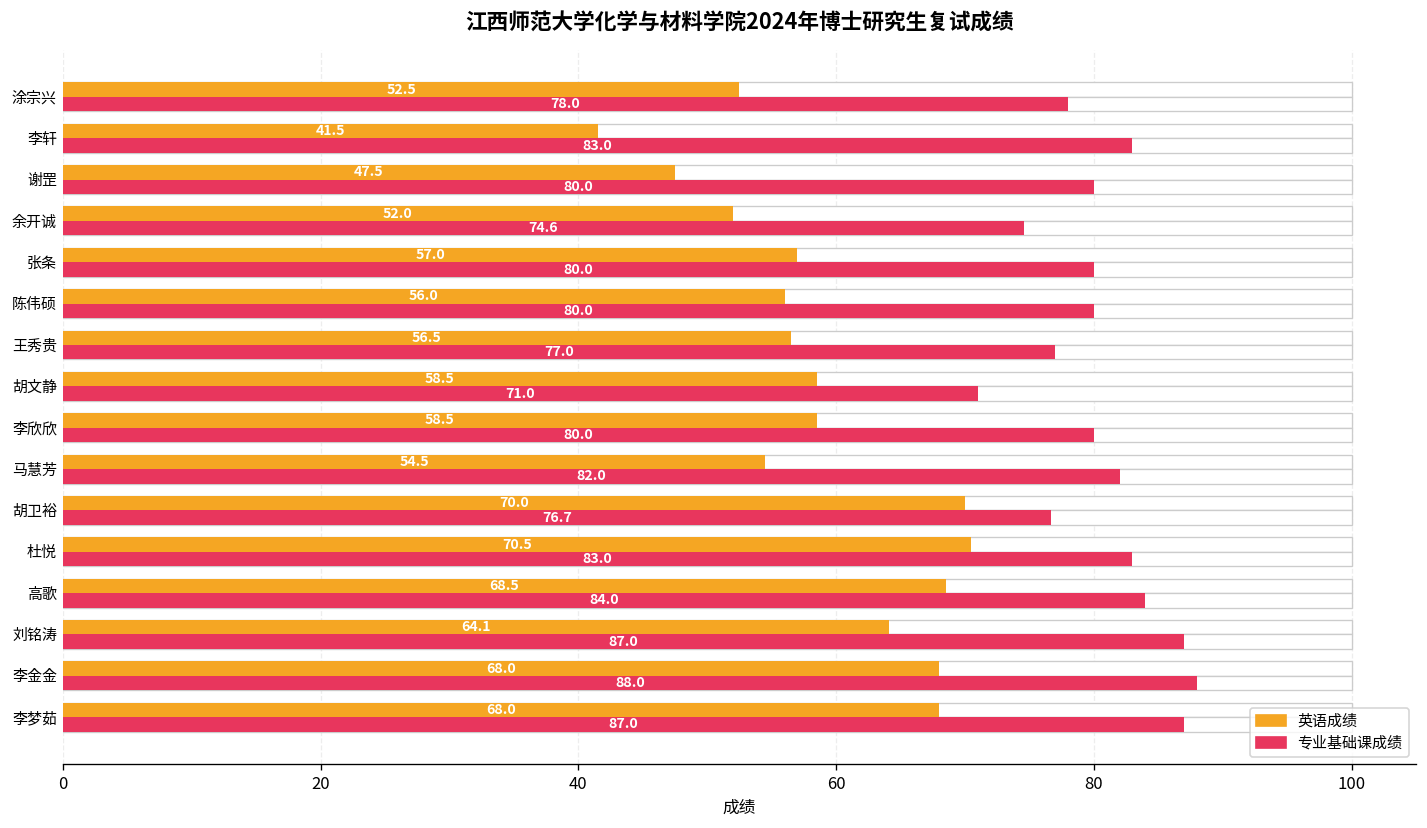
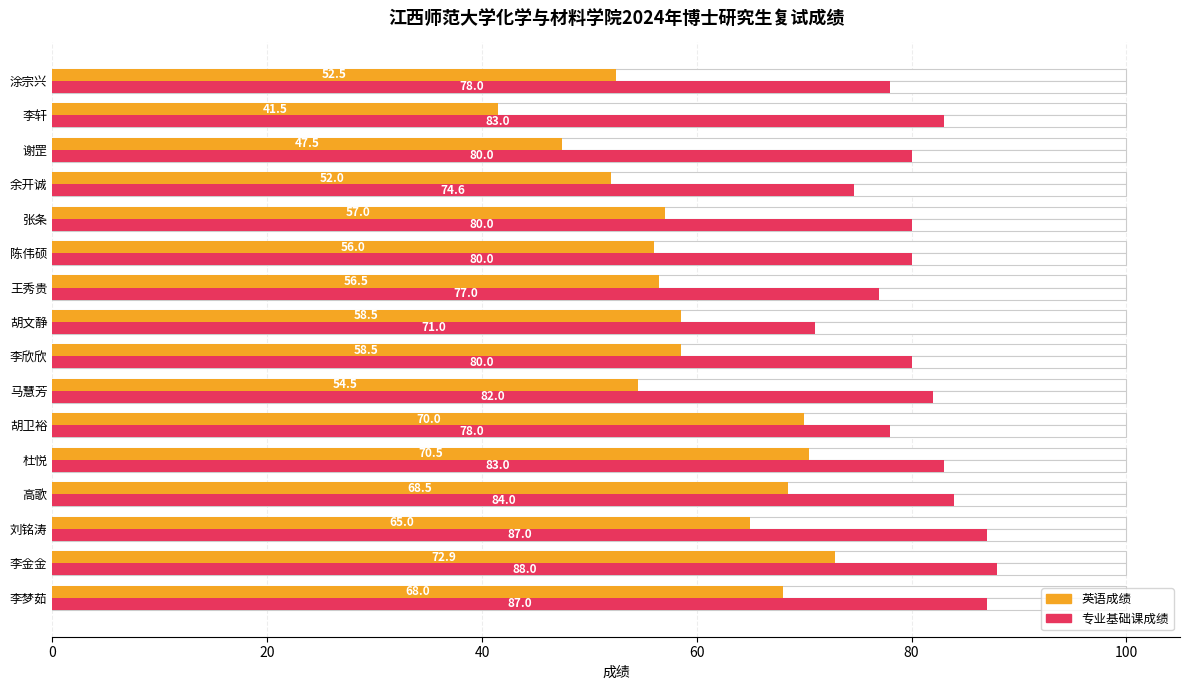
专业基础课成绩, 胡卫裕: 76.7 -> 78.0
英语成绩, 刘铭涛: 64.1 -> 65.0
英语成绩, 李金金: 68.0 -> 72.9
